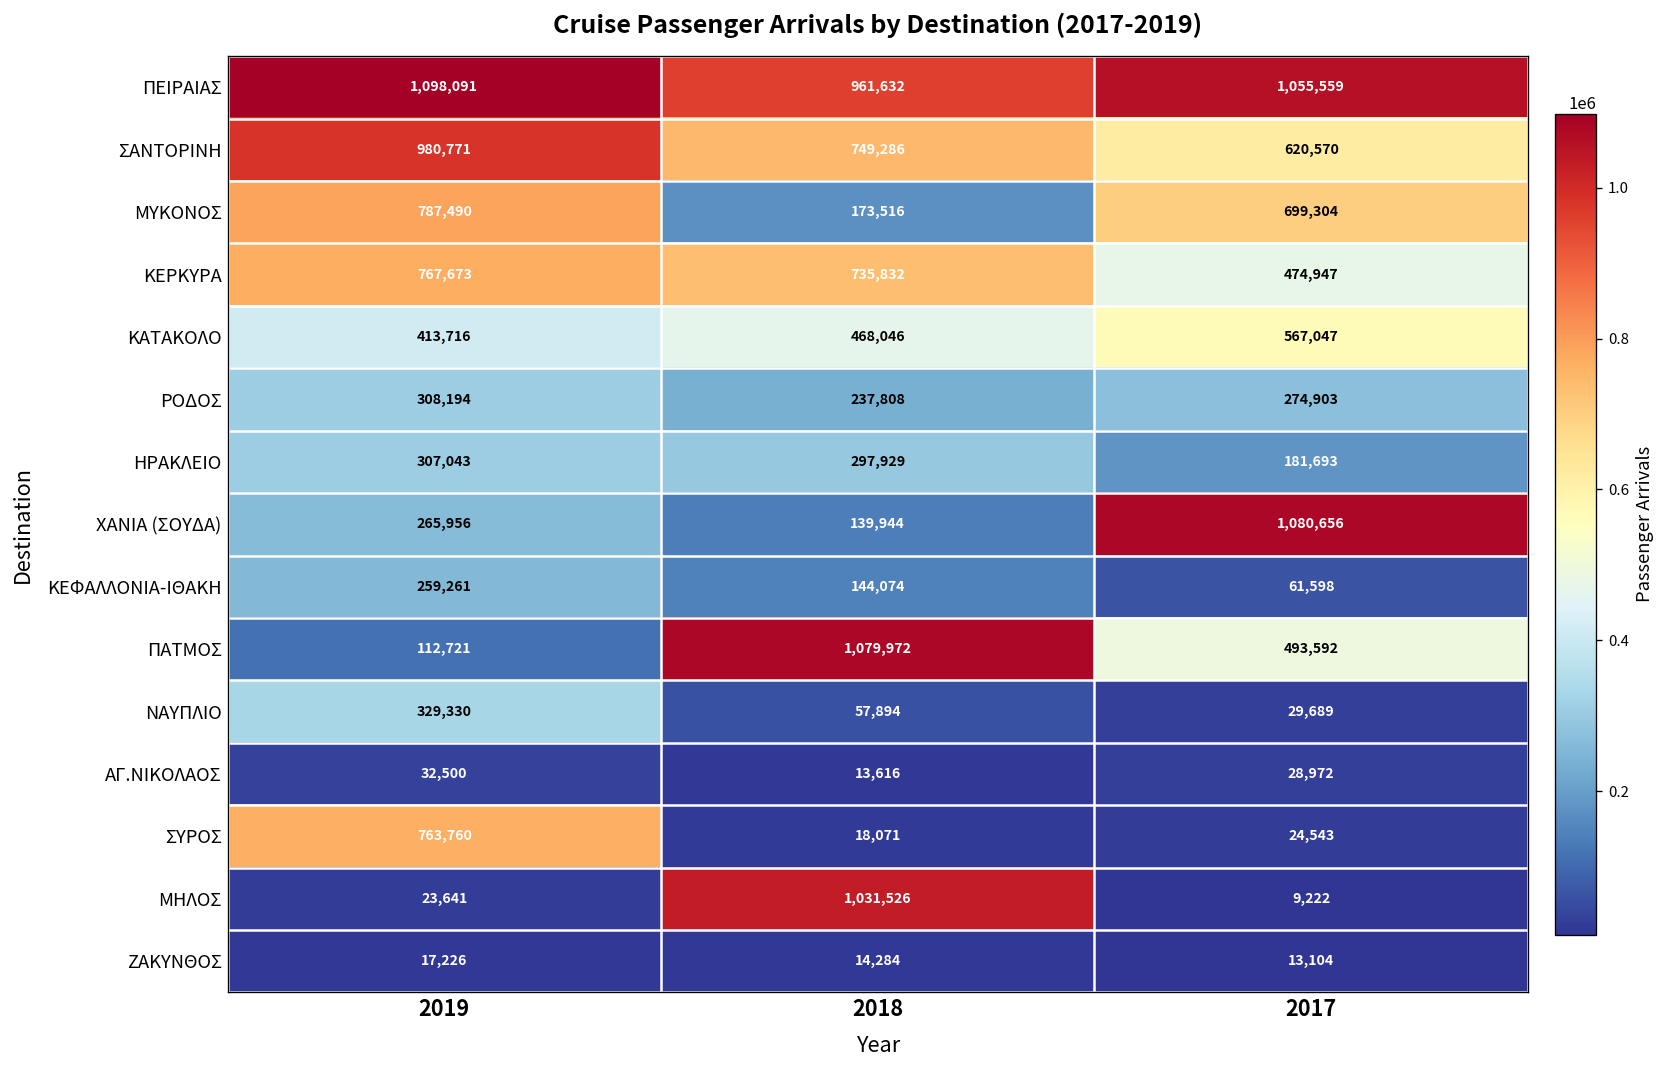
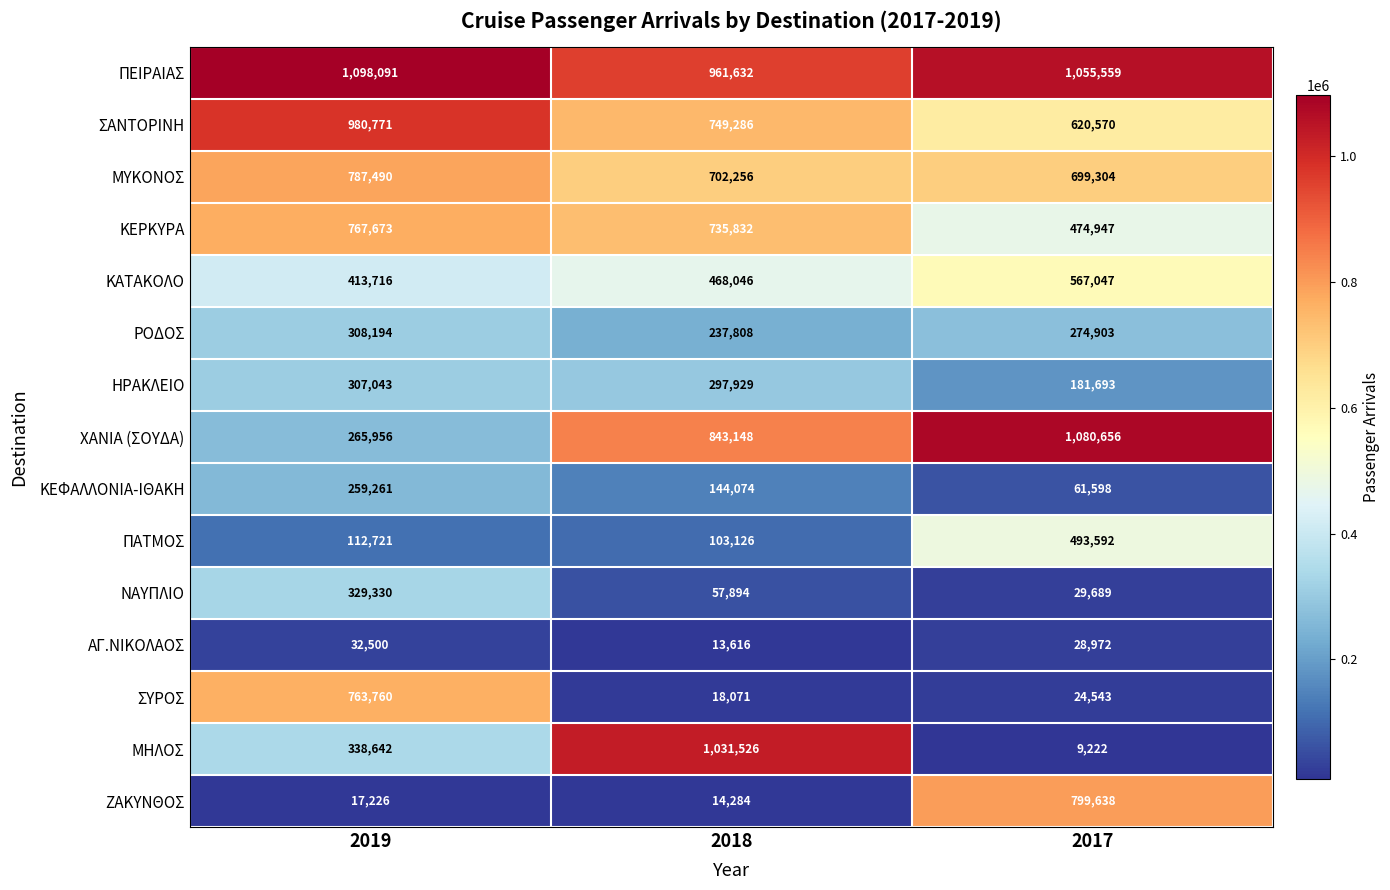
ΜΥΚΟΝΟΣ, 2018: 173,516 -> 702,256
ΧΑΝΙΑ (ΣΟΥΔΑ), 2018: 139,944 -> 843,148
ΠΑΤΜΟΣ, 2018: 1,079,972 -> 103,126
ΜΗΛΟΣ, 2019: 23,641 -> 338,642
ΖΑΚΥΝΘΟΣ, 2017: 13,104 -> 799,638
